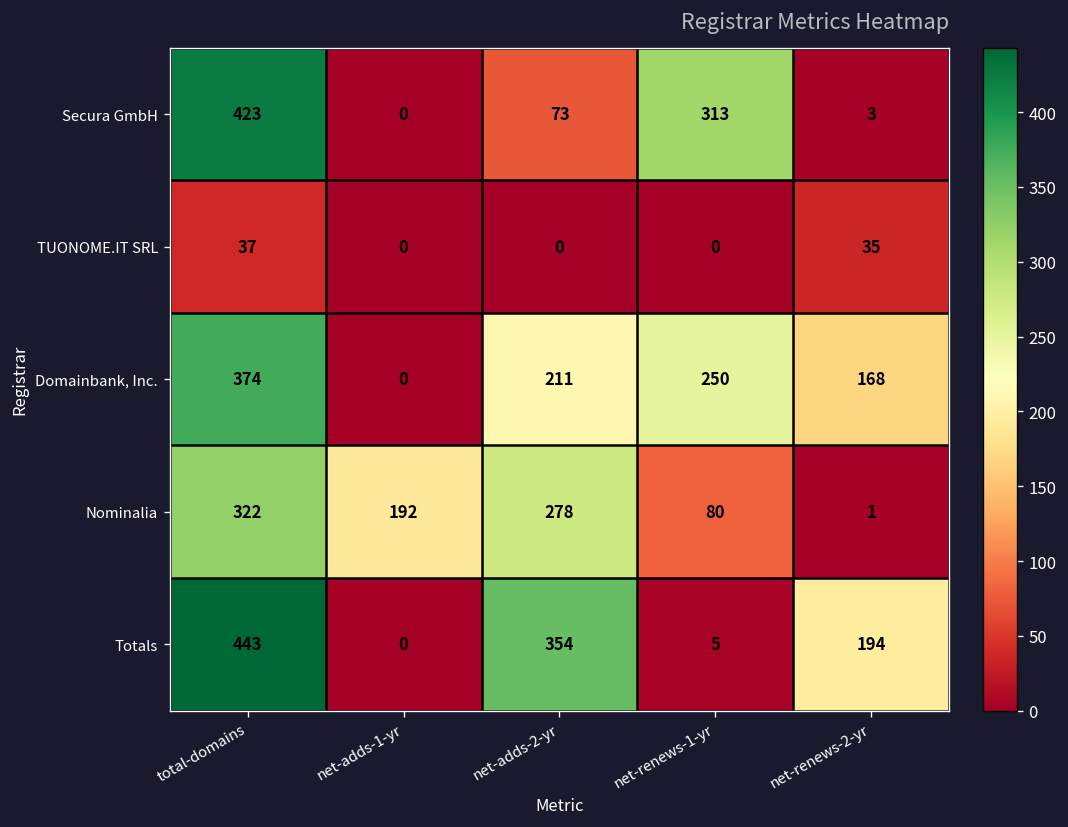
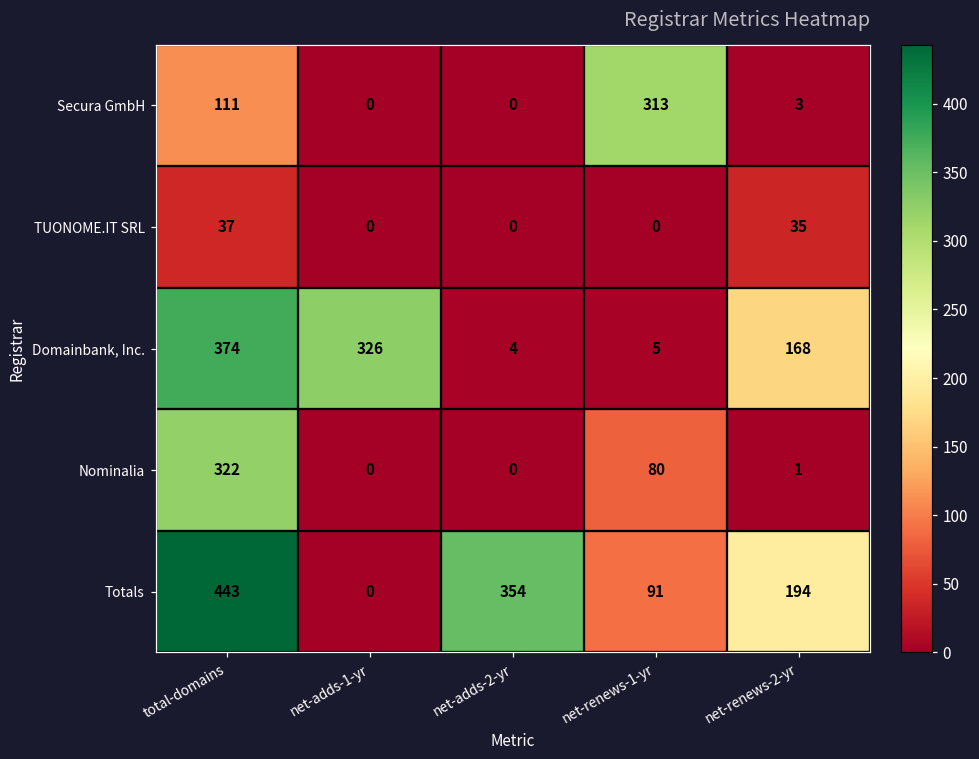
Secura GmbH, total-domains: 423 -> 111
Secura GmbH, net-adds-2-yr: 73 -> 0
Domainbank, Inc., net-adds-1-yr: 0 -> 326
Domainbank, Inc., net-adds-2-yr: 211 -> 4
Domainbank, Inc., net-renews-1-yr: 250 -> 5
Nominalia, net-adds-1-yr: 192 -> 0
Nominalia, net-adds-2-yr: 278 -> 0
Totals, net-renews-1-yr: 5 -> 91
